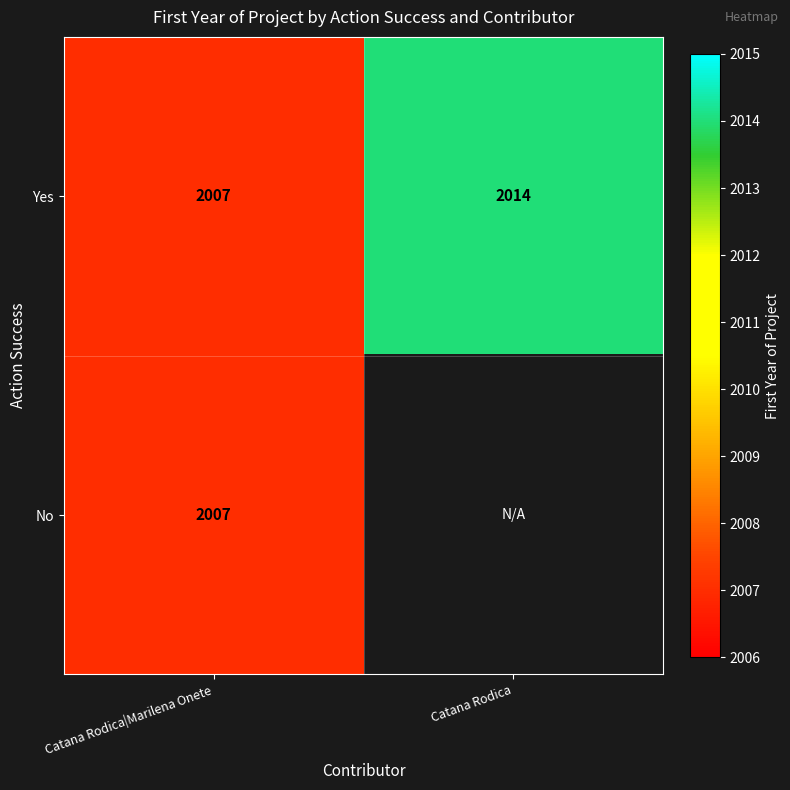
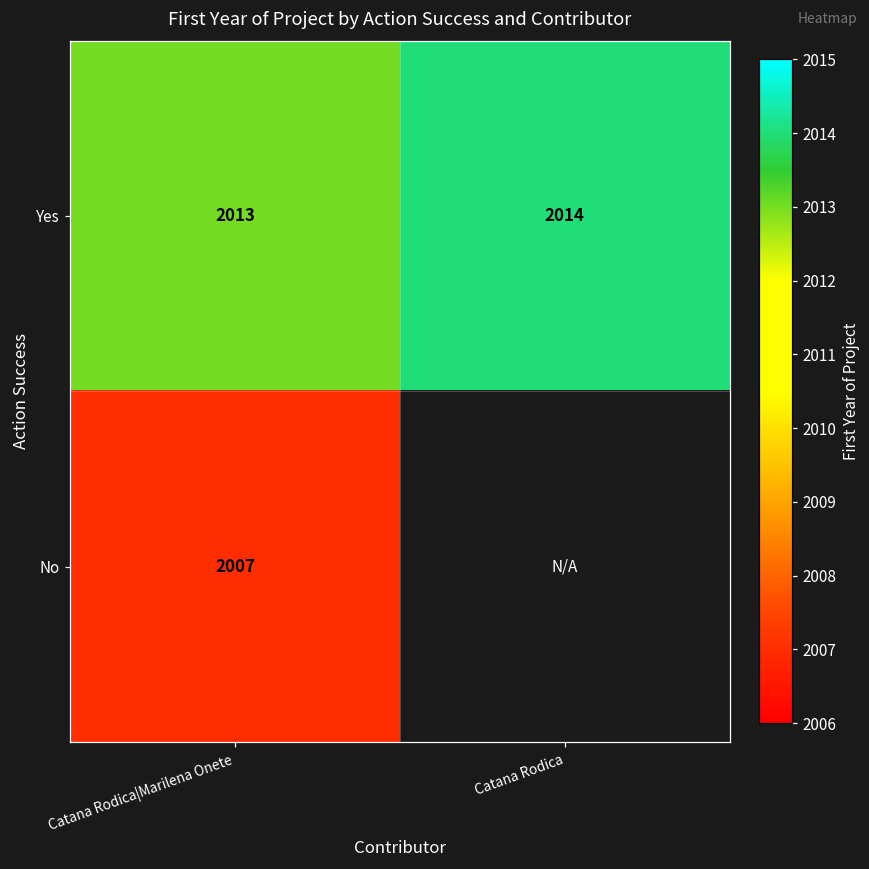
Yes, Catana Rodica|Marilena Onete: 2007 -> 2013
